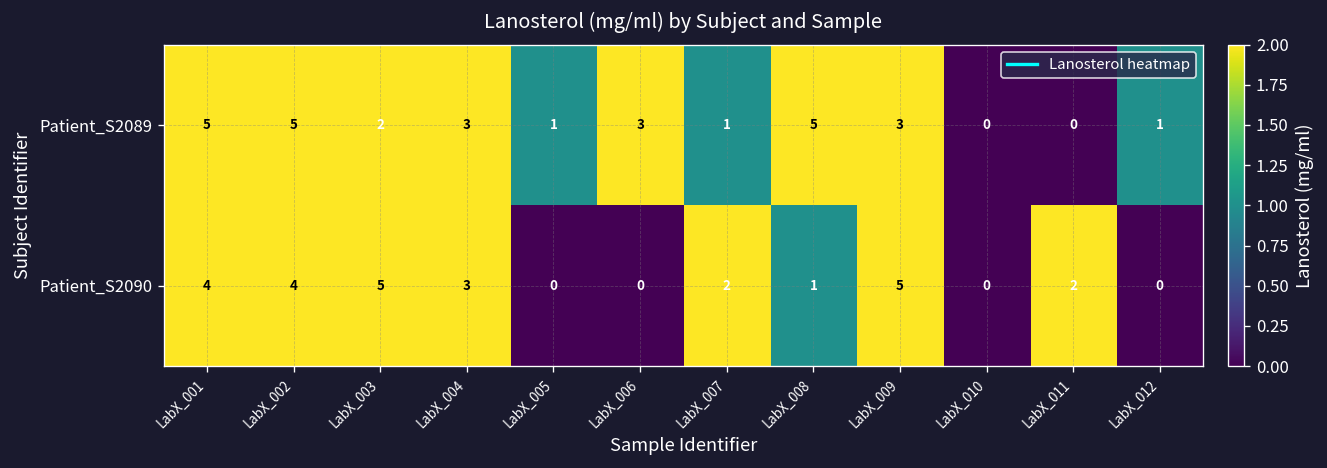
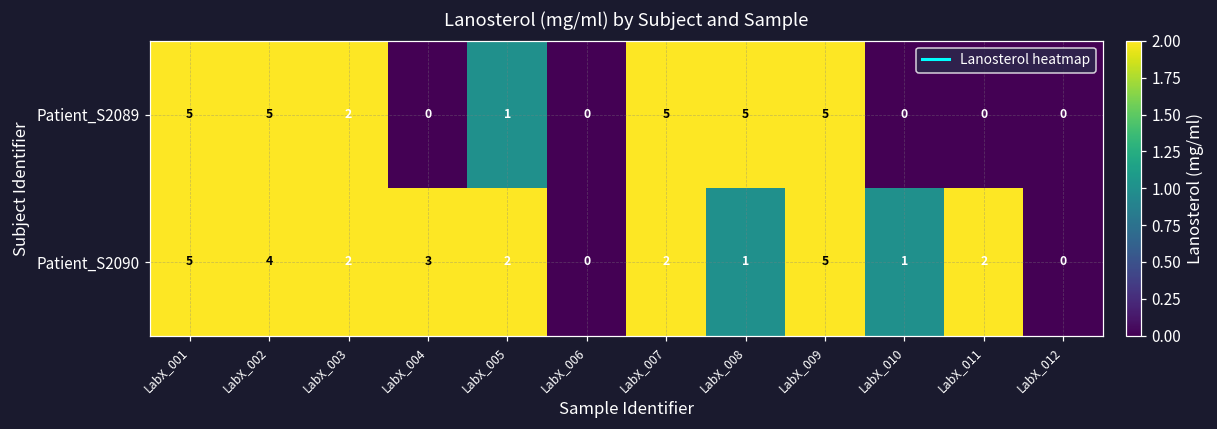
Patient_S2089, LabX_004: 3 -> 0
Patient_S2089, LabX_006: 3 -> 0
Patient_S2089, LabX_007: 1 -> 5
Patient_S2089, LabX_009: 3 -> 5
Patient_S2089, LabX_012: 1 -> 0
Patient_S2090, LabX_001: 4 -> 5
Patient_S2090, LabX_003: 5 -> 2
Patient_S2090, LabX_005: 0 -> 2
Patient_S2090, LabX_010: 0 -> 1
